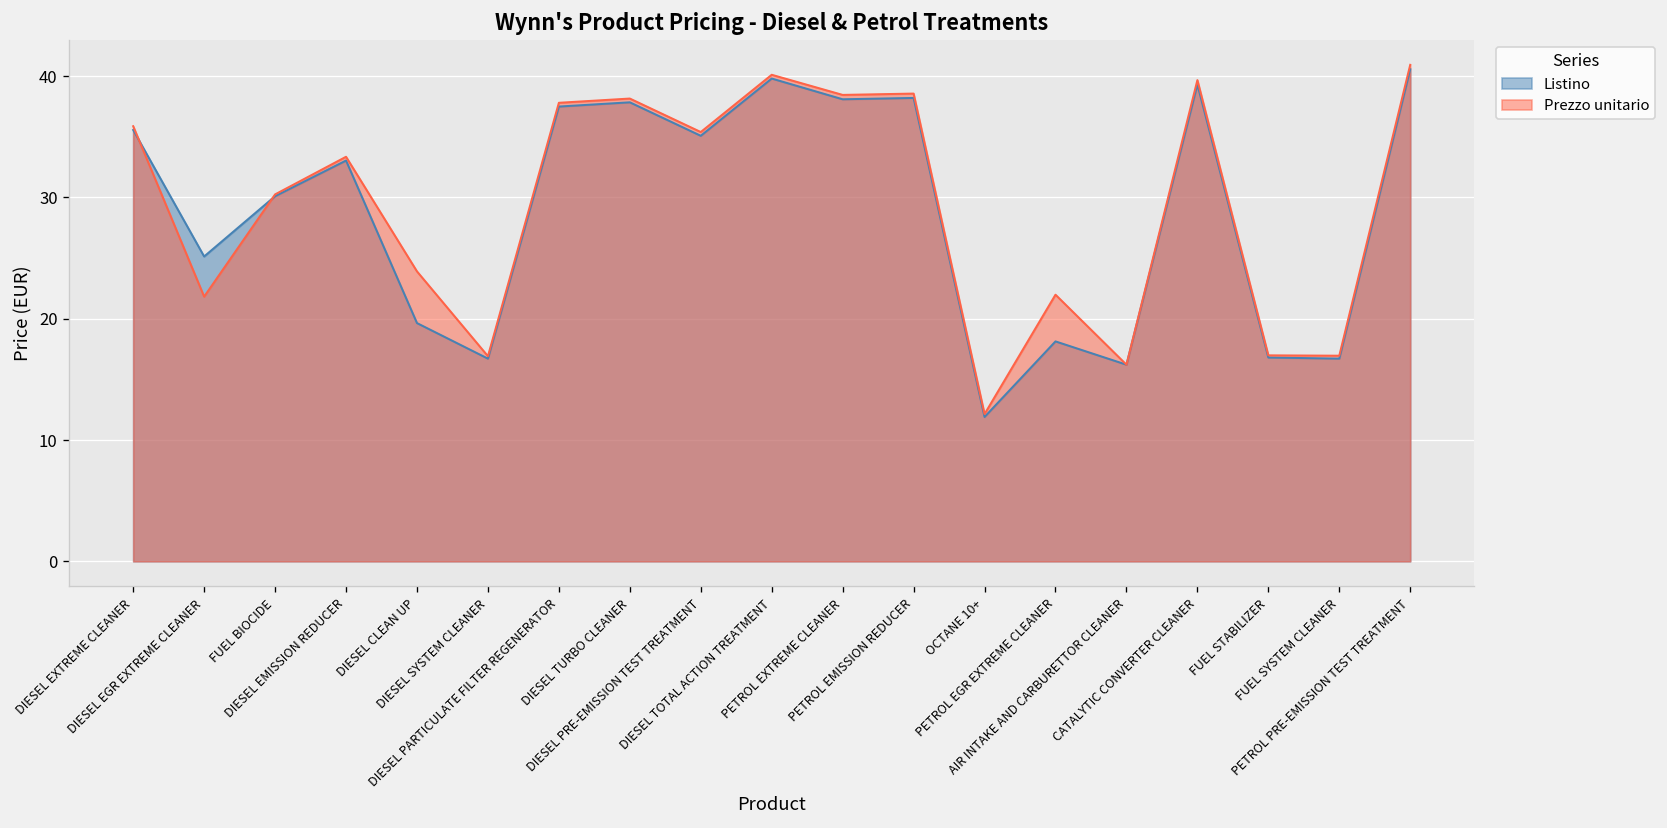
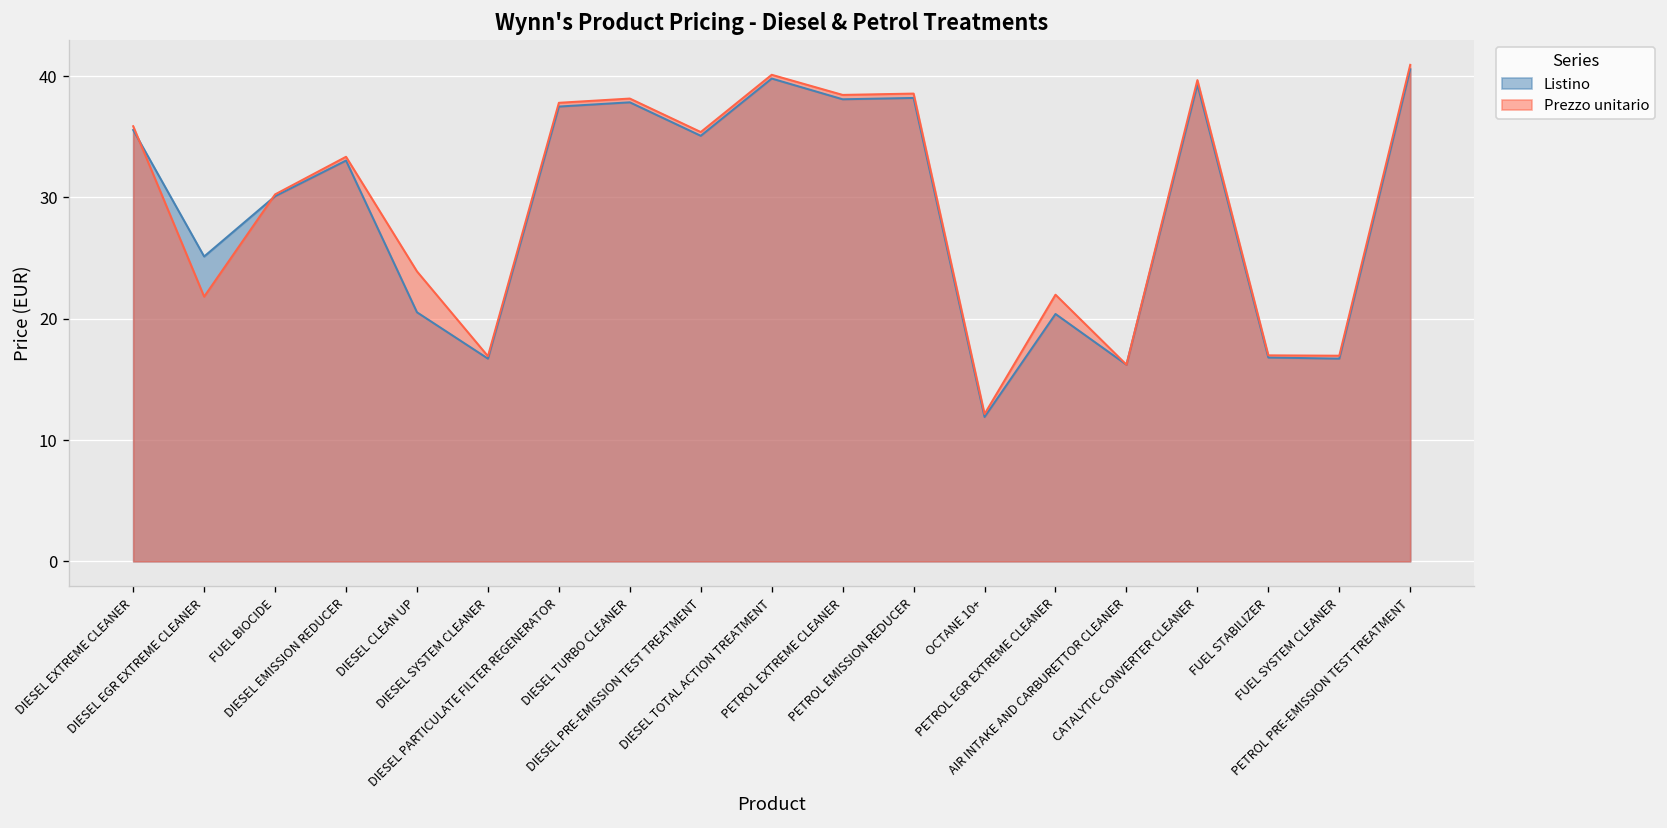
Listino, DIESEL CLEAN UP: 19.6 -> 20.5
Listino, PETROL EGR EXTREME CLEANER: 18.1 -> 20.4
